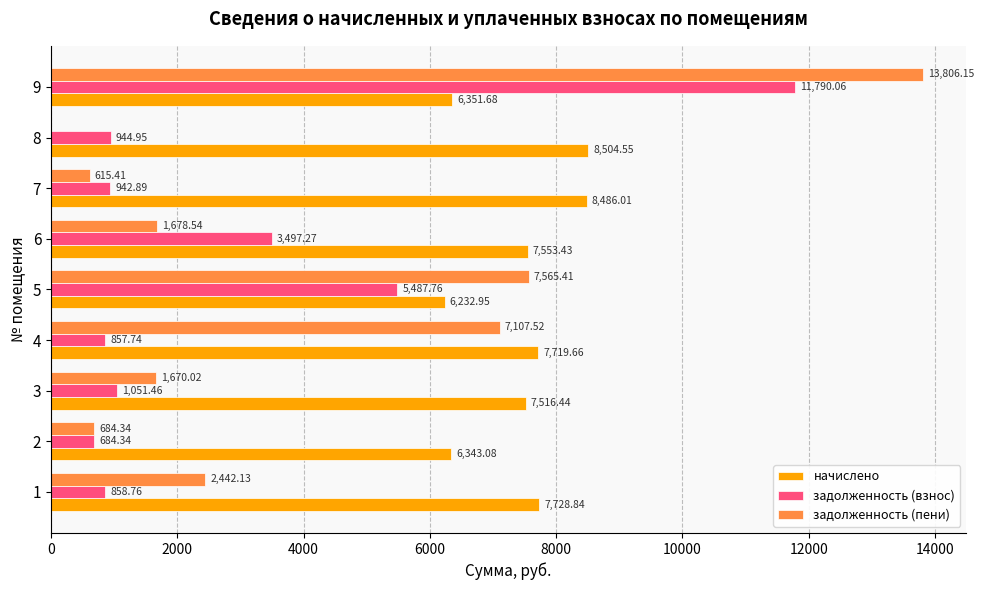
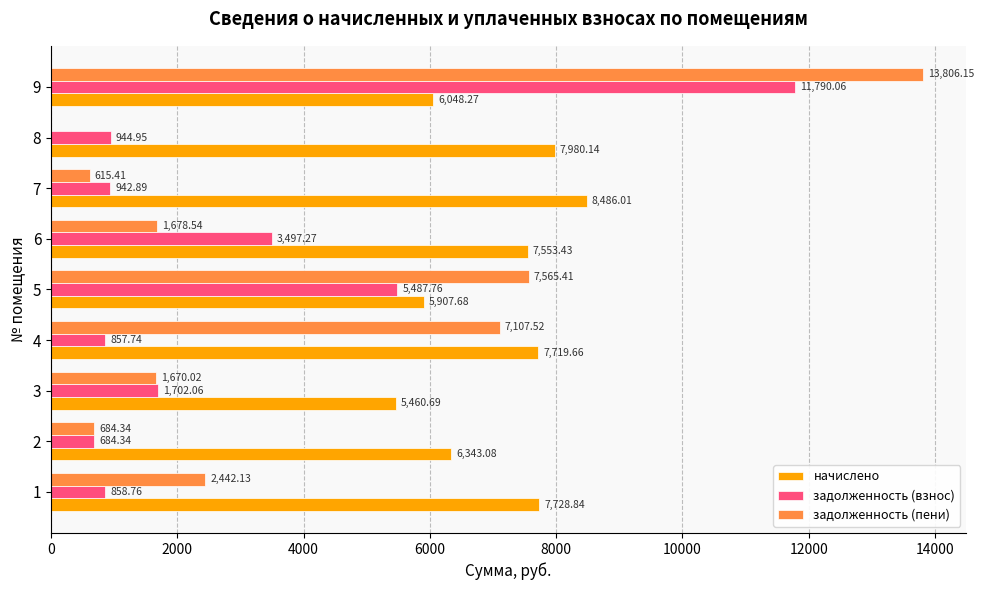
начислено, 9: 6,351.68 -> 6,048.27
начислено, 8: 8,504.55 -> 7,980.14
начислено, 5: 6,232.95 -> 5,907.68
задолженность (взнос), 3: 1,051.46 -> 1,702.06
начислено, 3: 7,516.44 -> 5,460.69
